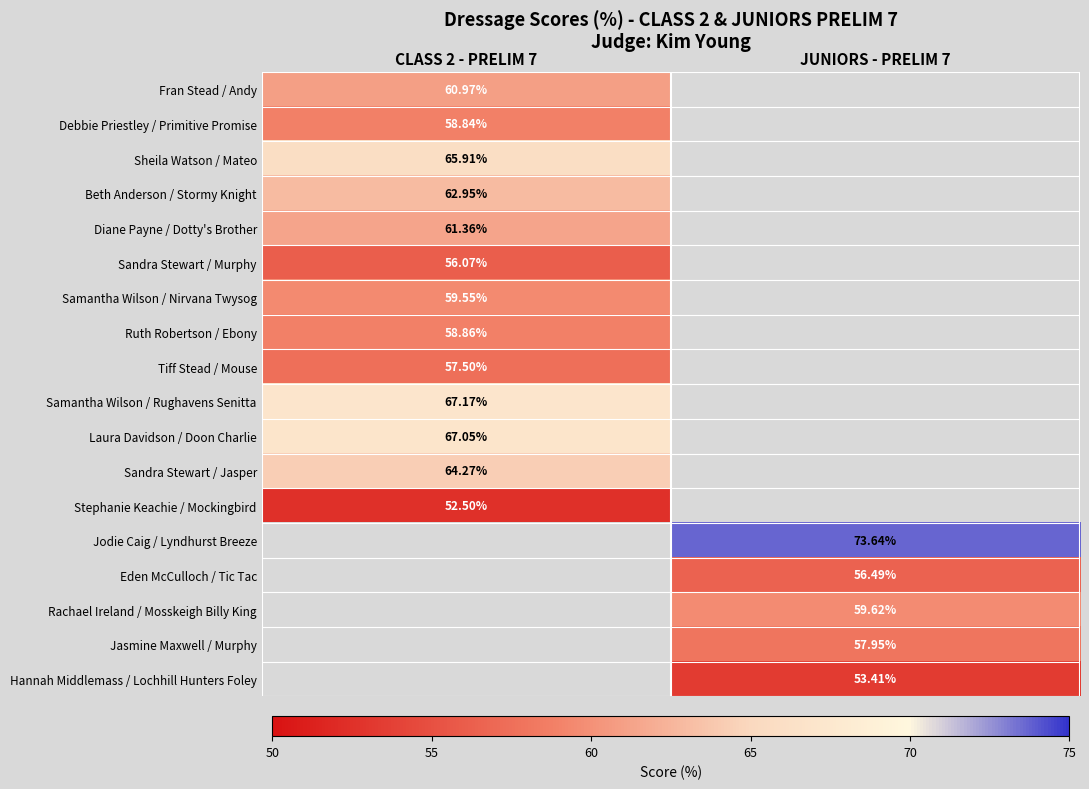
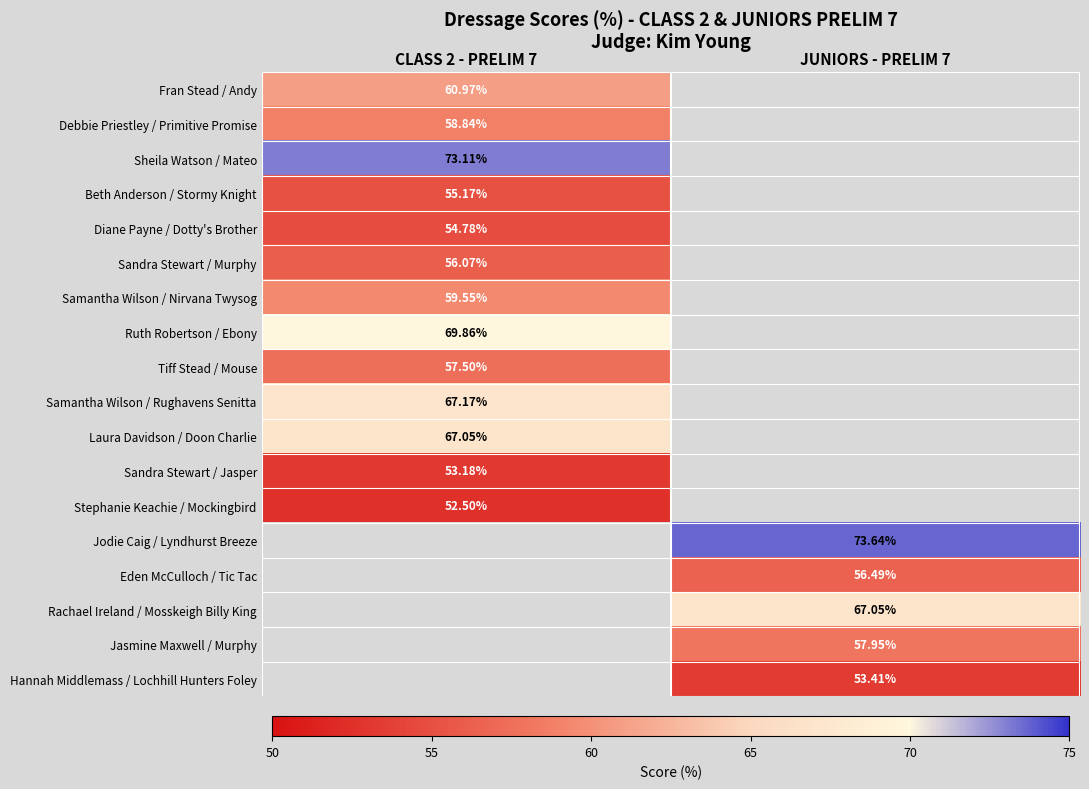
Sheila Watson / Mateo, CLASS 2 - PRELIM 7: 65.91% -> 73.11%
Beth Anderson / Stormy Knight, CLASS 2 - PRELIM 7: 62.95% -> 55.17%
Diane Payne / Dotty's Brother, CLASS 2 - PRELIM 7: 61.36% -> 54.78%
Ruth Robertson / Ebony, CLASS 2 - PRELIM 7: 58.86% -> 69.86%
Sandra Stewart / Jasper, CLASS 2 - PRELIM 7: 64.27% -> 53.18%
Rachael Ireland / Mosskeigh Billy King, JUNIORS - PRELIM 7: 59.62% -> 67.05%
